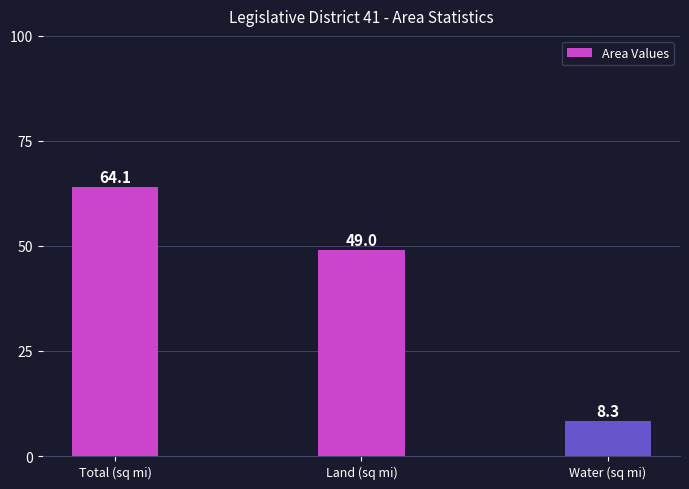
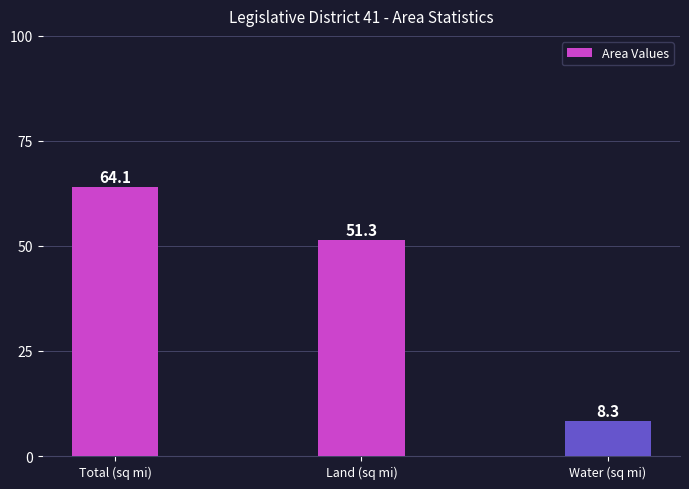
Land (sq mi): 49.0 -> 51.3
